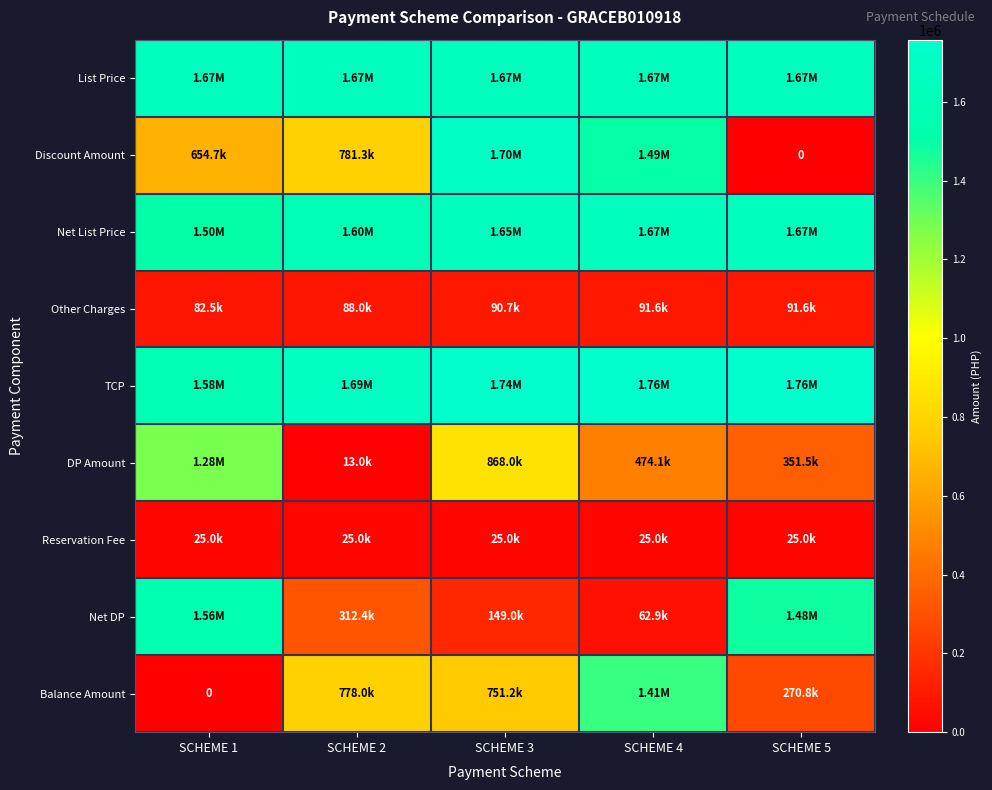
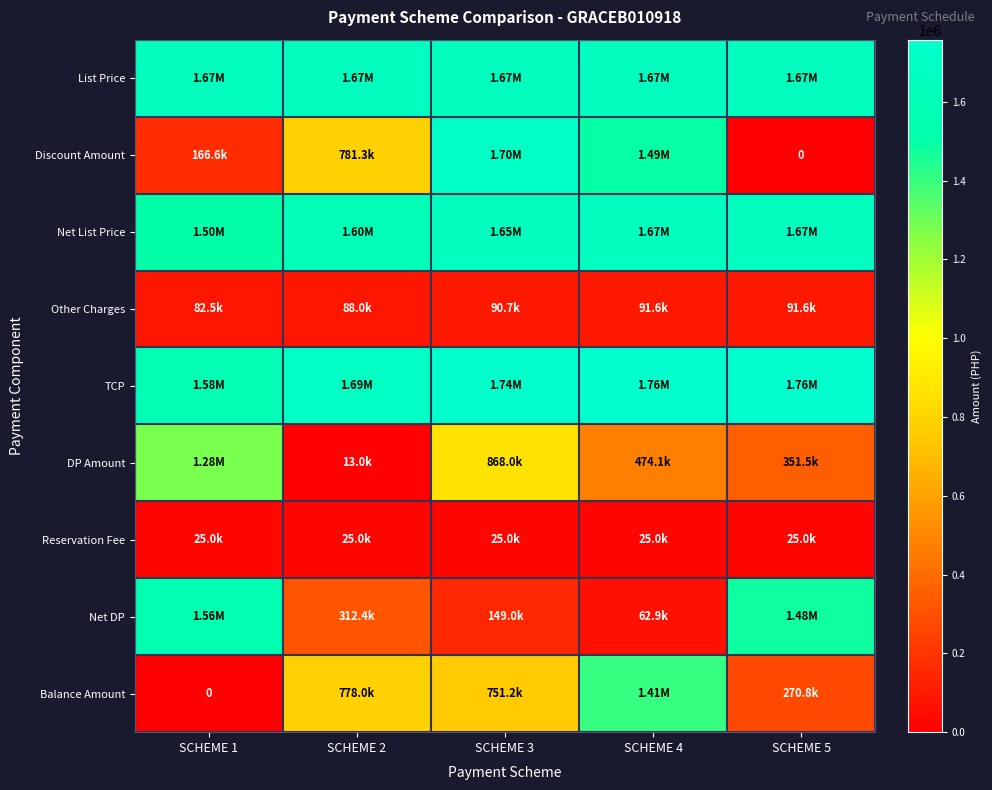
Discount Amount, SCHEME 1: 654.7k -> 166.6k
